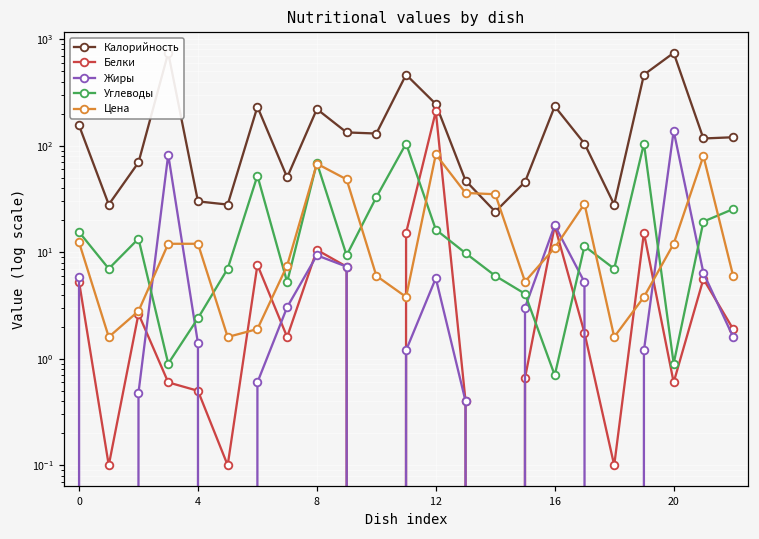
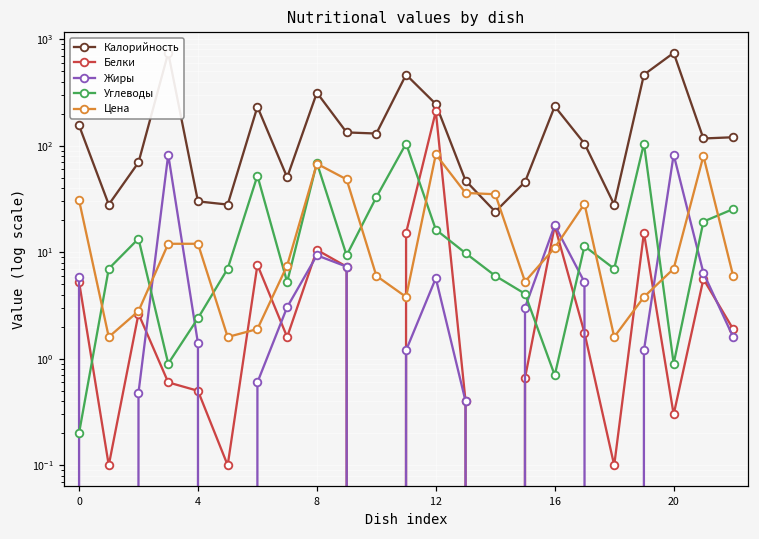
Углеводы, 0: 16 -> 0.2
Цена, 0: 12 -> 31
Калорийность, 8: 220 -> 310
Белки, 20: 0.6 -> 0.3
Жиры, 20: 140 -> 80
Цена, 20: 12 -> 7
